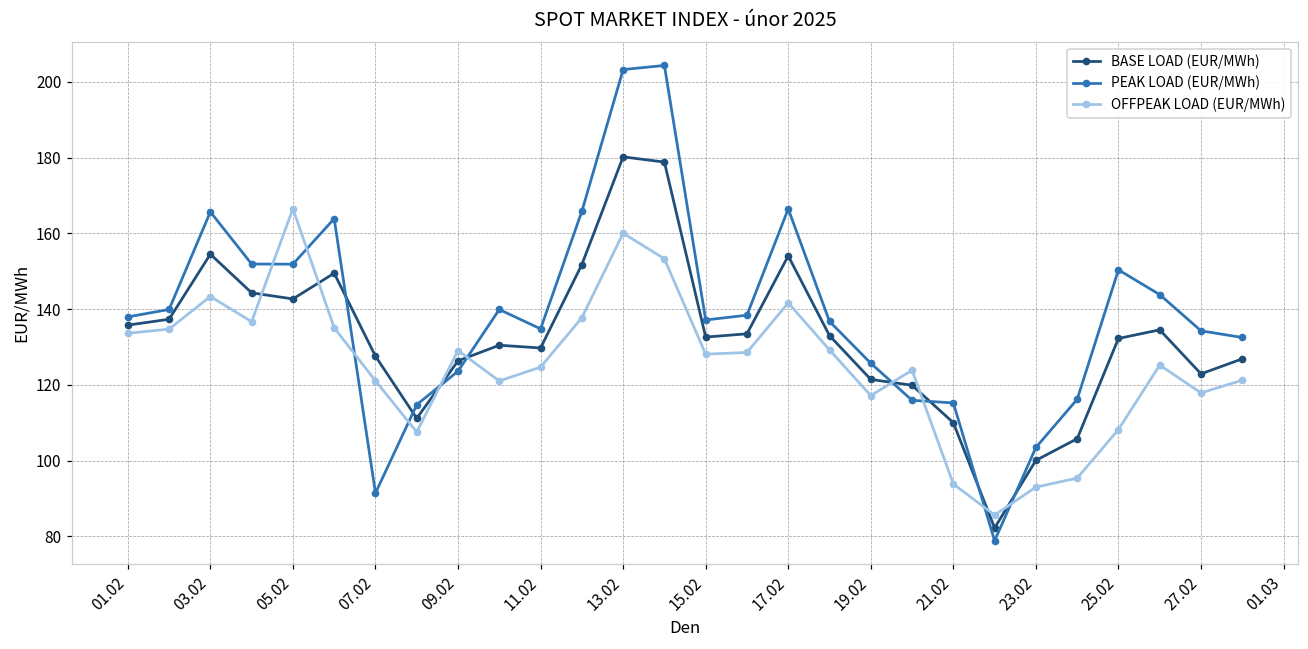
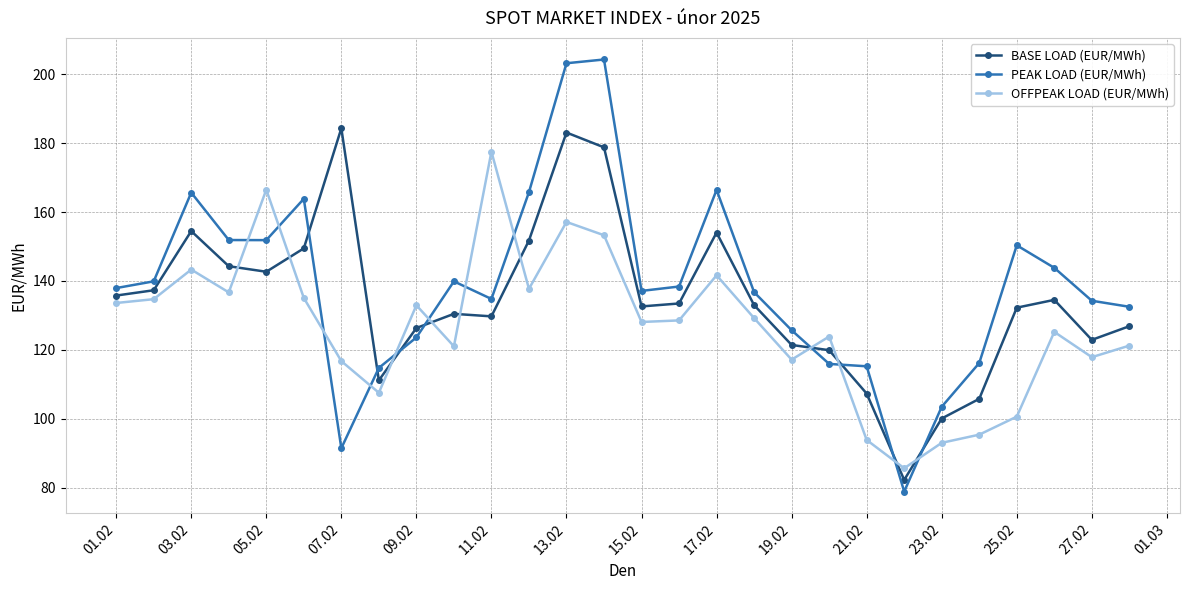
BASE LOAD (EUR/MWh), 07.02: 128 -> 184
OFFPEAK LOAD (EUR/MWh), 07.02: 121 -> 117
OFFPEAK LOAD (EUR/MWh), 09.02: 129 -> 133
OFFPEAK LOAD (EUR/MWh), 11.02: 125 -> 178
BASE LOAD (EUR/MWh), 13.02: 180 -> 183
OFFPEAK LOAD (EUR/MWh), 13.02: 160 -> 157
BASE LOAD (EUR/MWh), 21.02: 110 -> 107
OFFPEAK LOAD (EUR/MWh), 25.02: 108 -> 101
